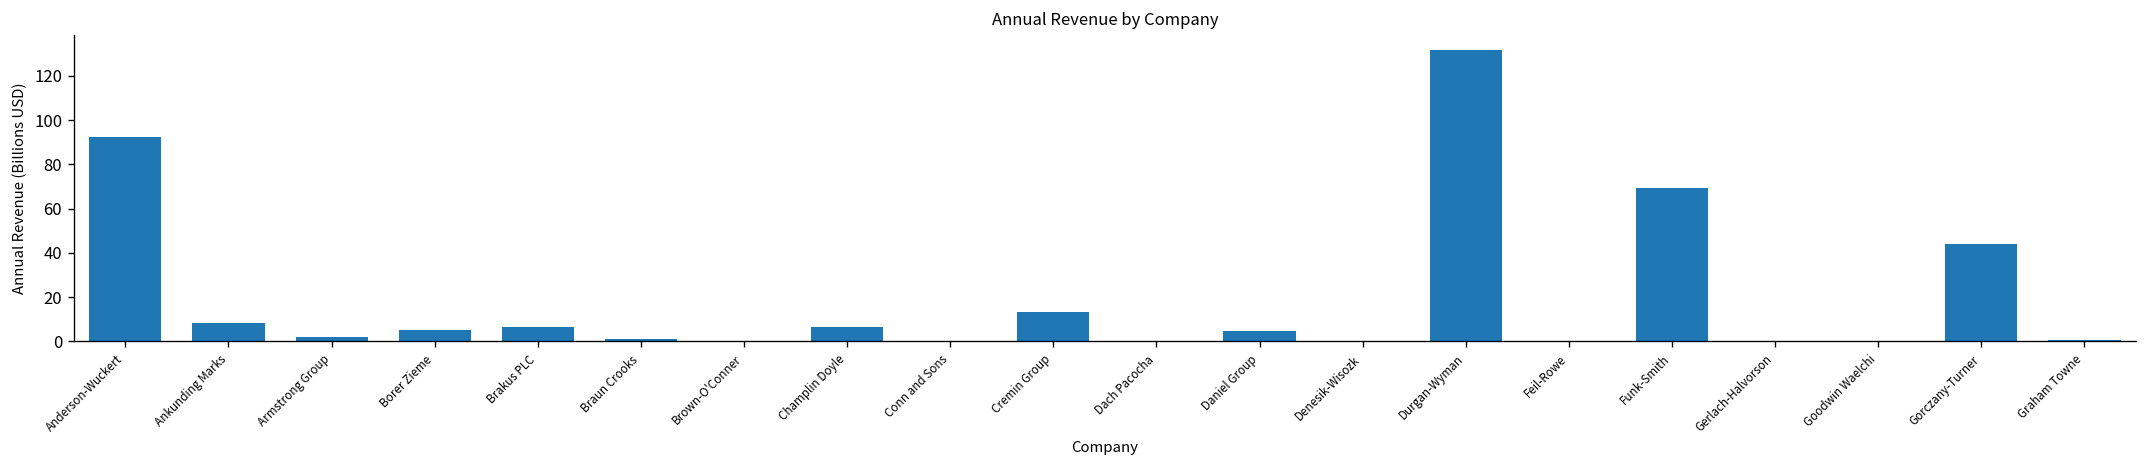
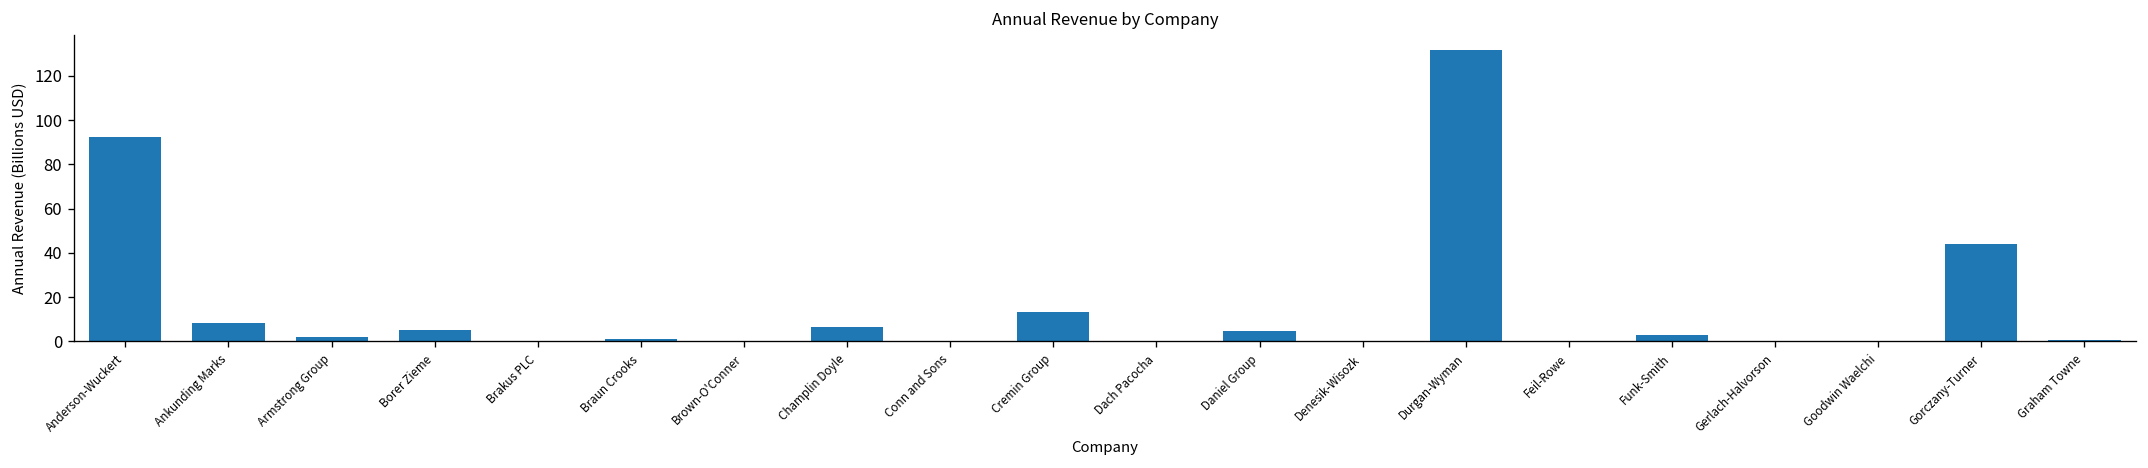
Brakus PLC: 7 -> 0
Funk-Smith: 69 -> 3
